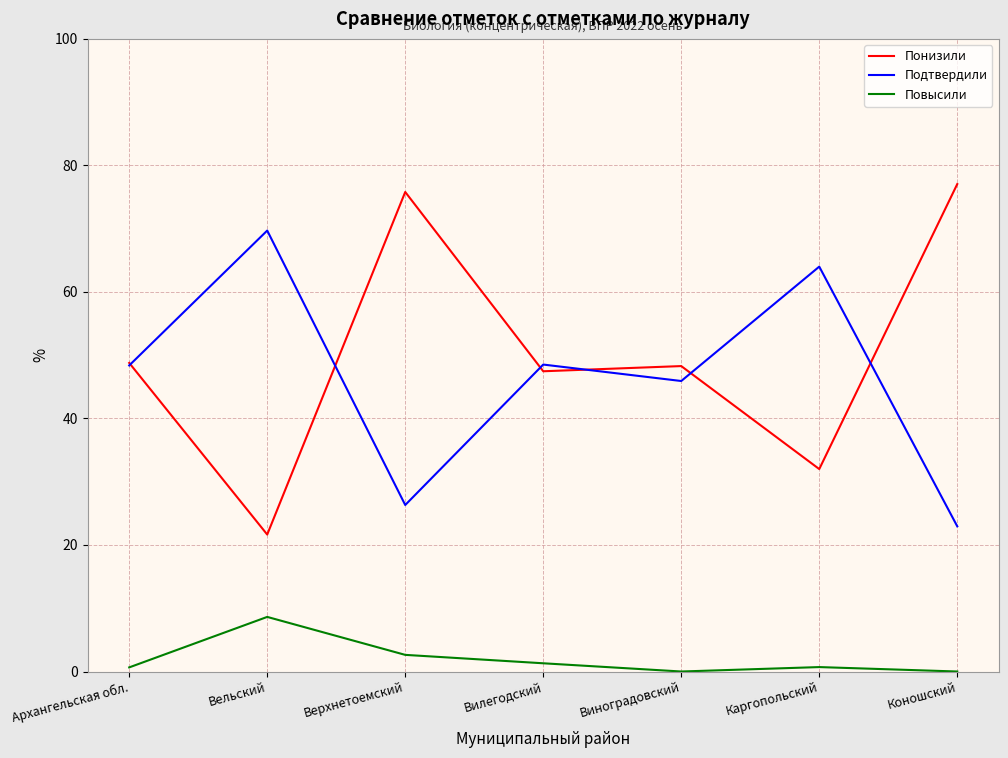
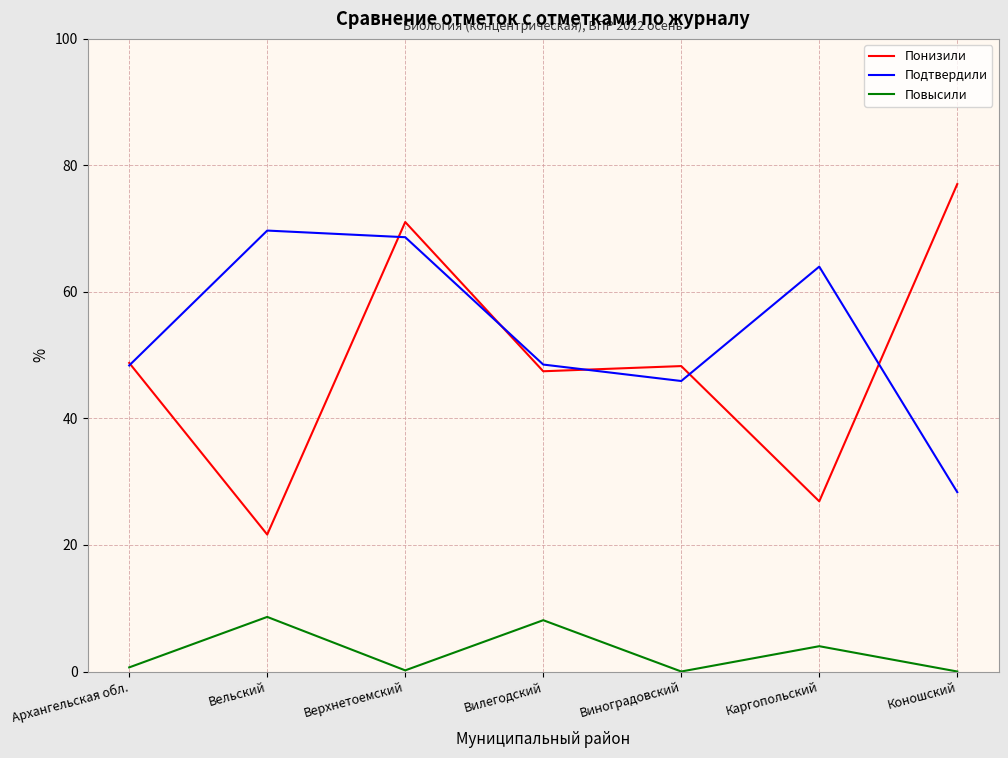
Понизили, Верхнетоемский: 76 -> 71
Подтвердили, Верхнетоемский: 26 -> 69
Повысили, Верхнетоемский: 3 -> 0
Повысили, Вилегодский: 1 -> 8
Понизили, Каргопольский: 32 -> 27
Повысили, Каргопольский: 1 -> 4
Подтвердили, Коношский: 23 -> 28
